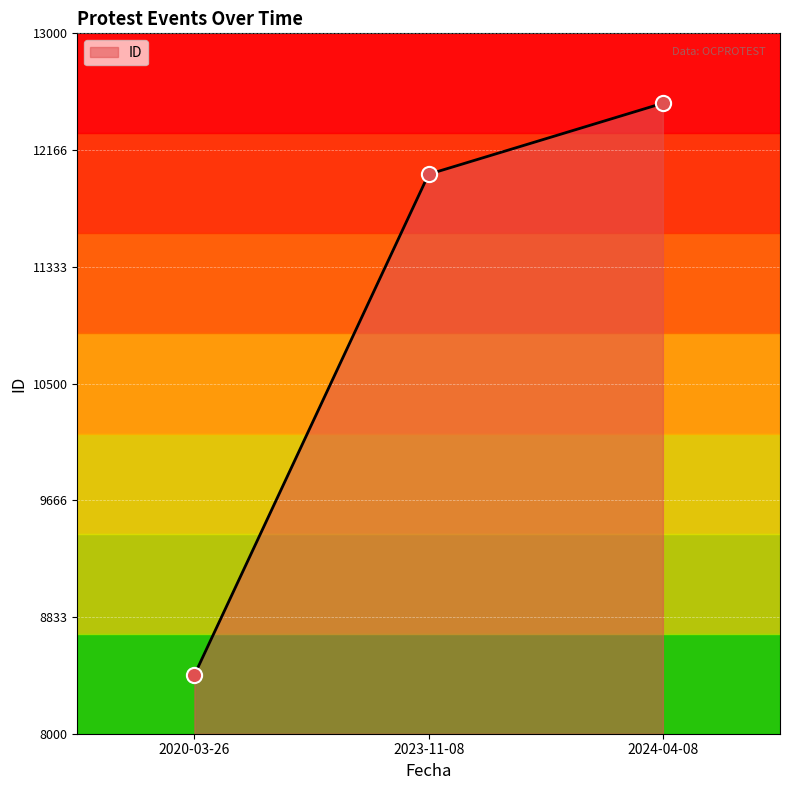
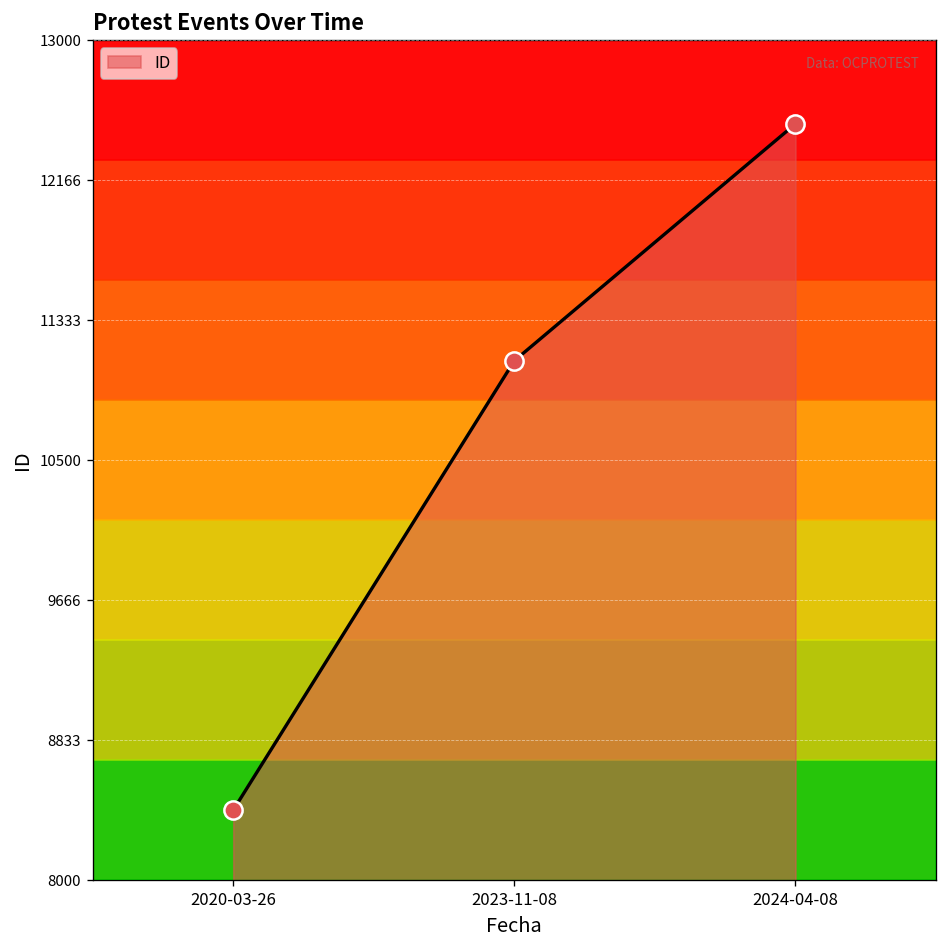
2023-11-08: 11990 -> 11090
